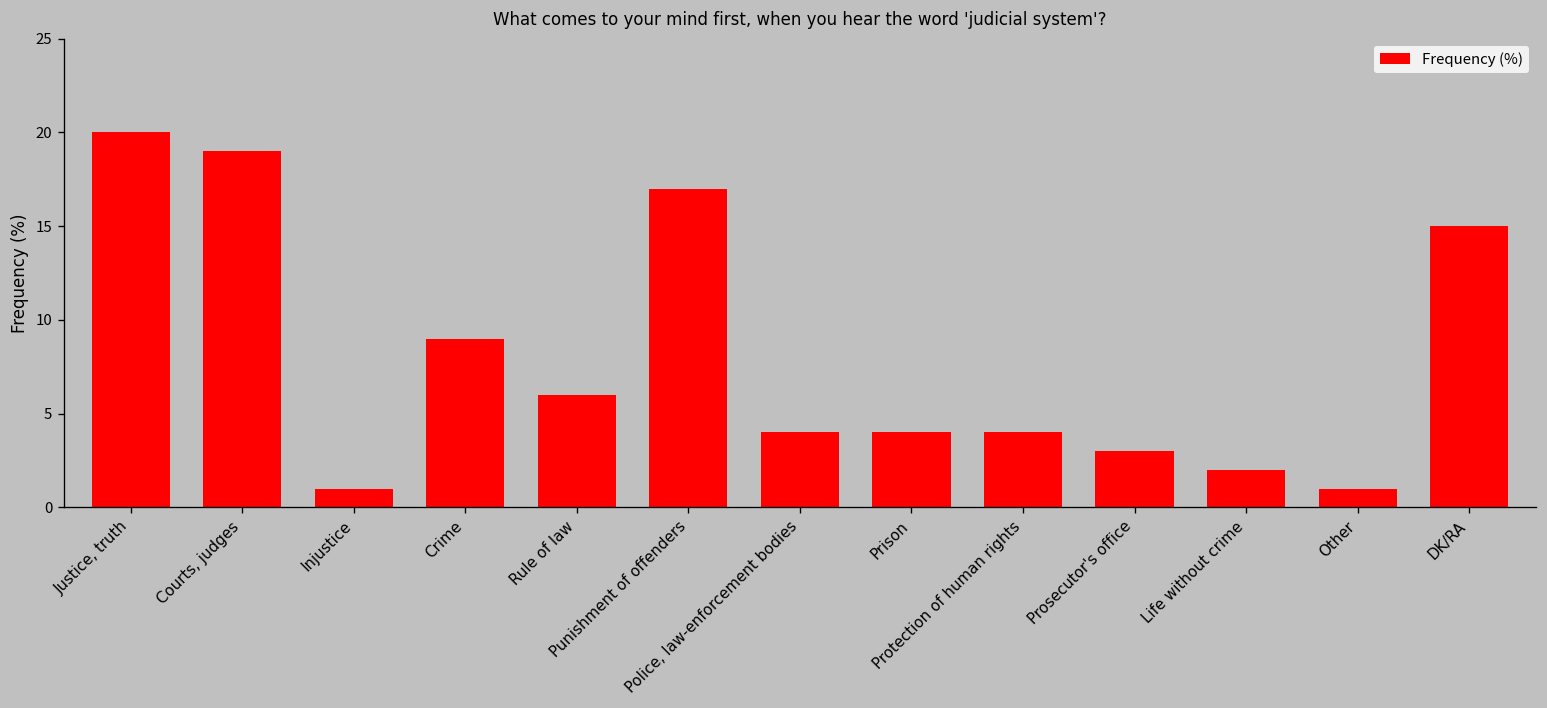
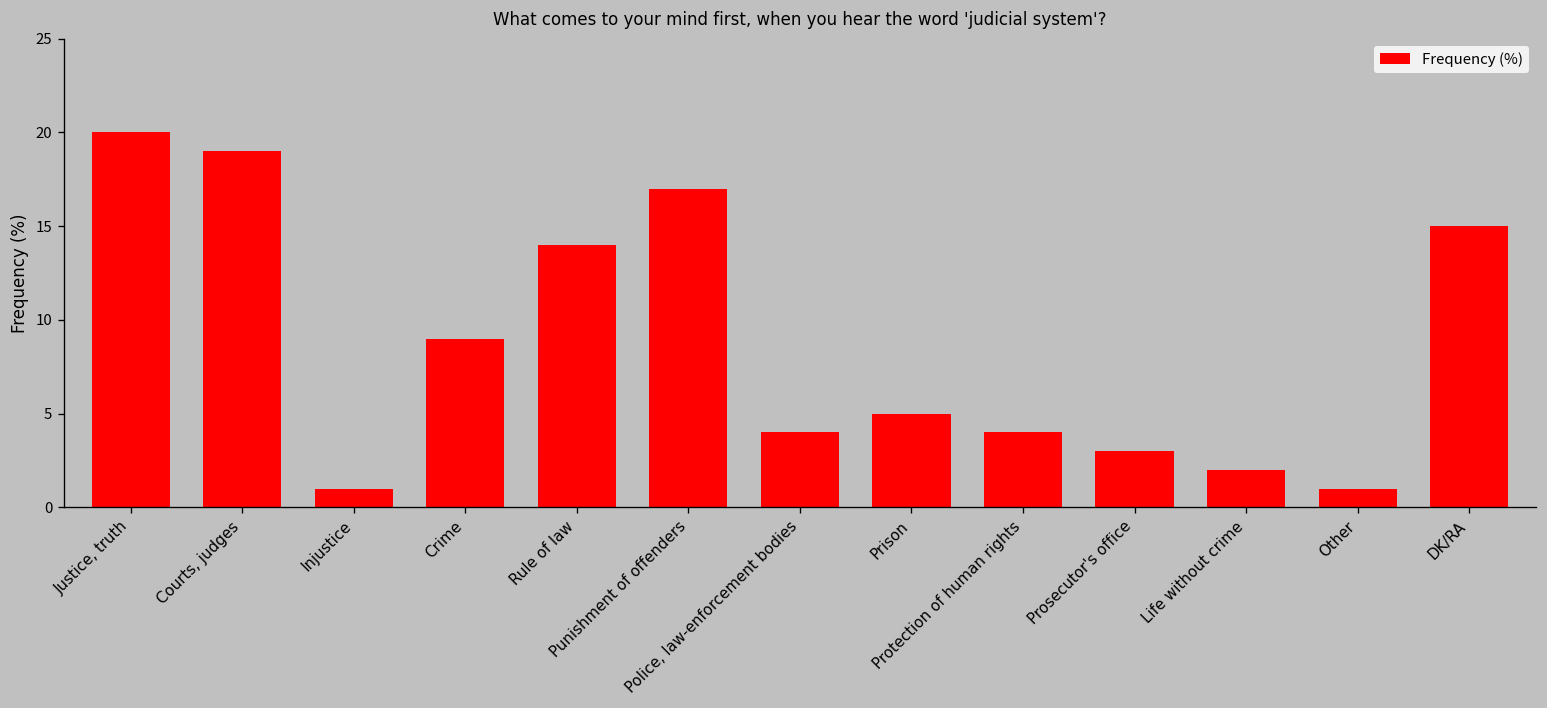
Rule of law: 6 -> 14
Prison: 4 -> 5
